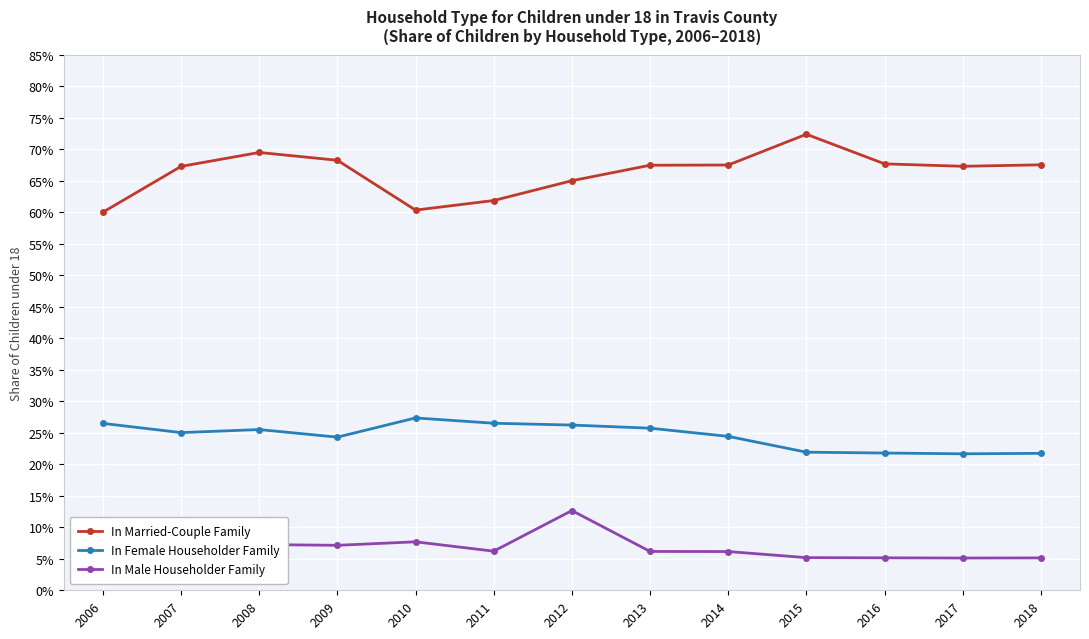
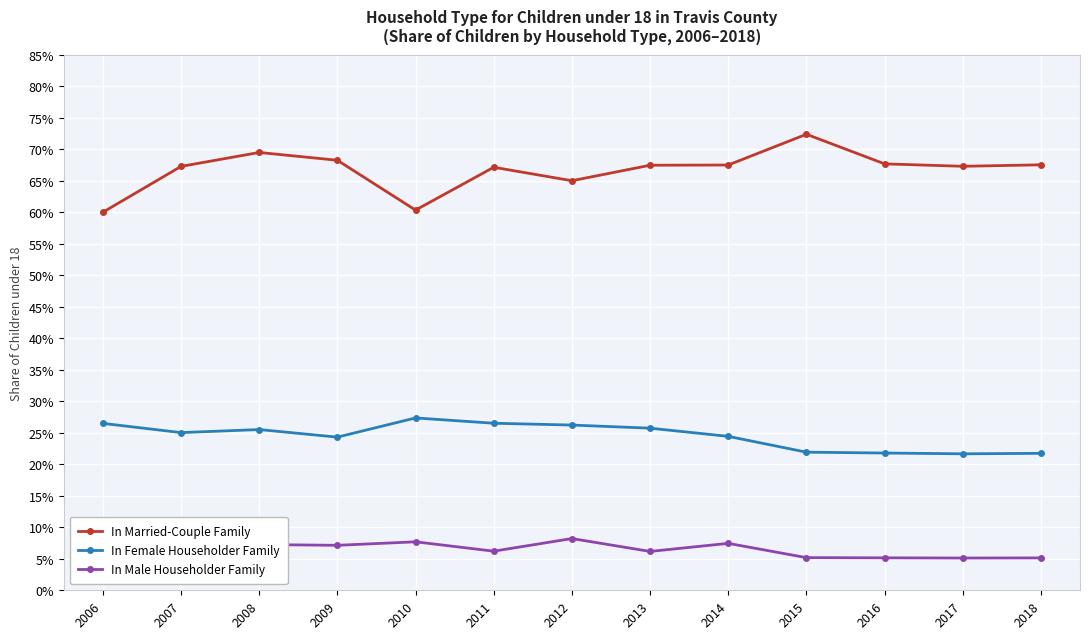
In Married-Couple Family, 2011: 62% -> 67%
In Male Householder Family, 2012: 13% -> 8%
In Male Householder Family, 2014: 6% -> 7%
